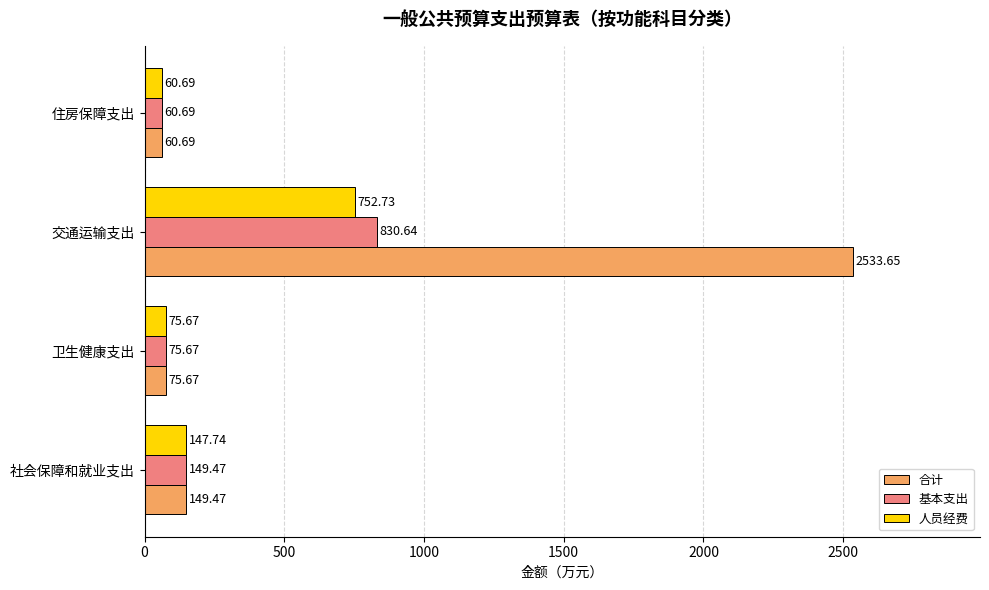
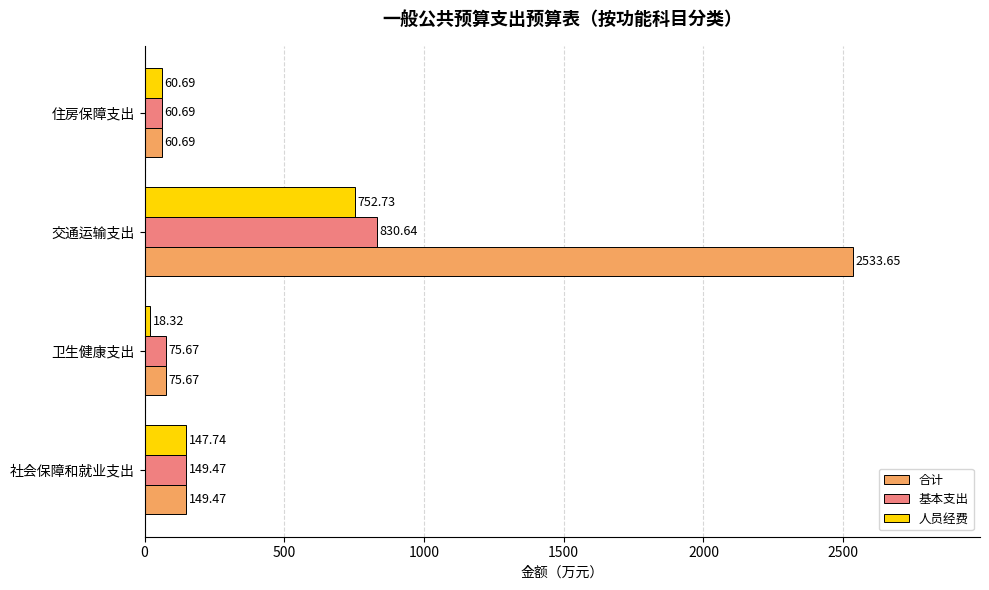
人员经费, 卫生健康支出: 75.67 -> 18.32
